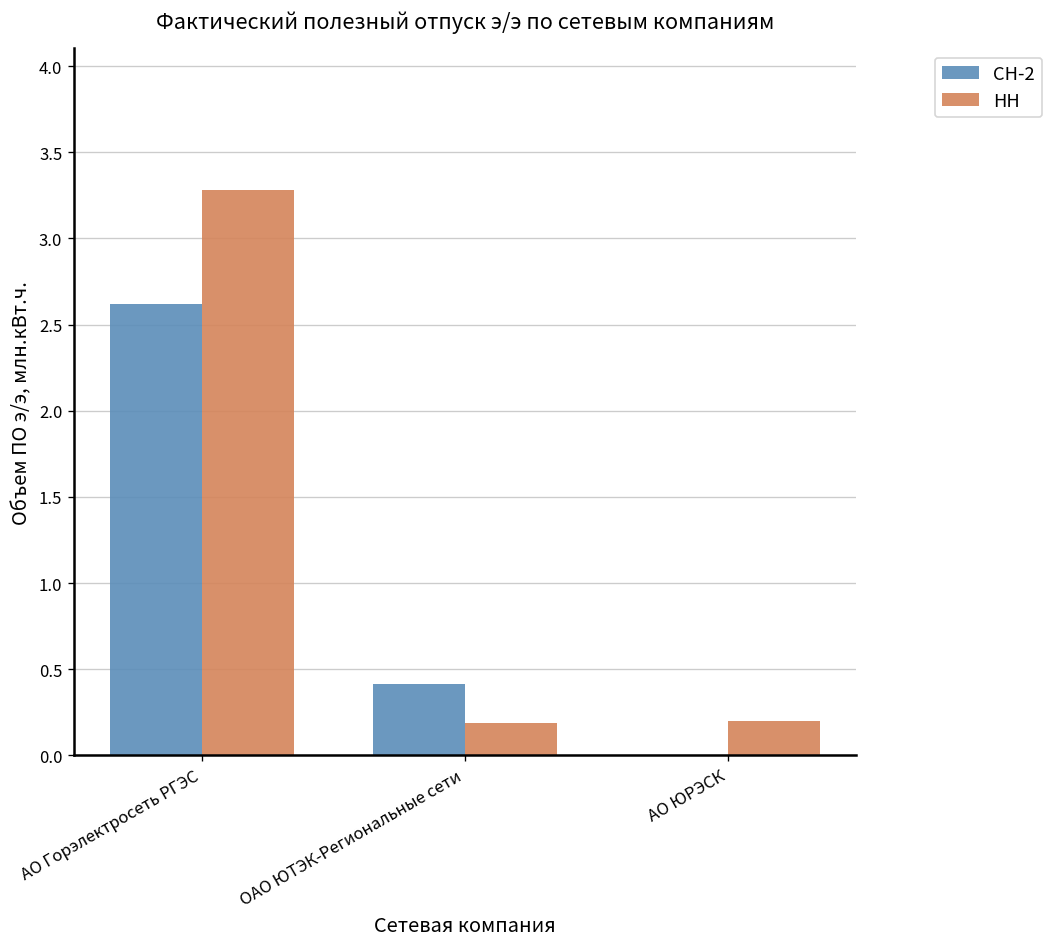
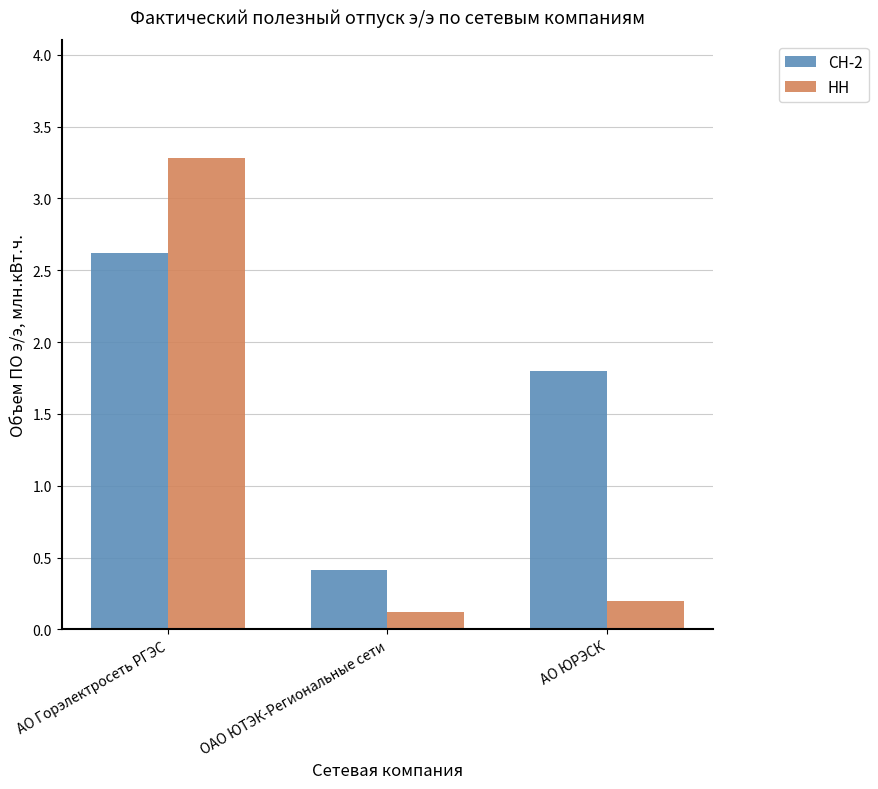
НН, ОАО ЮТЭК-Региональные сети: 0.19 -> 0.12
СН-2, АО ЮРЭСК: 0.0 -> 1.8
